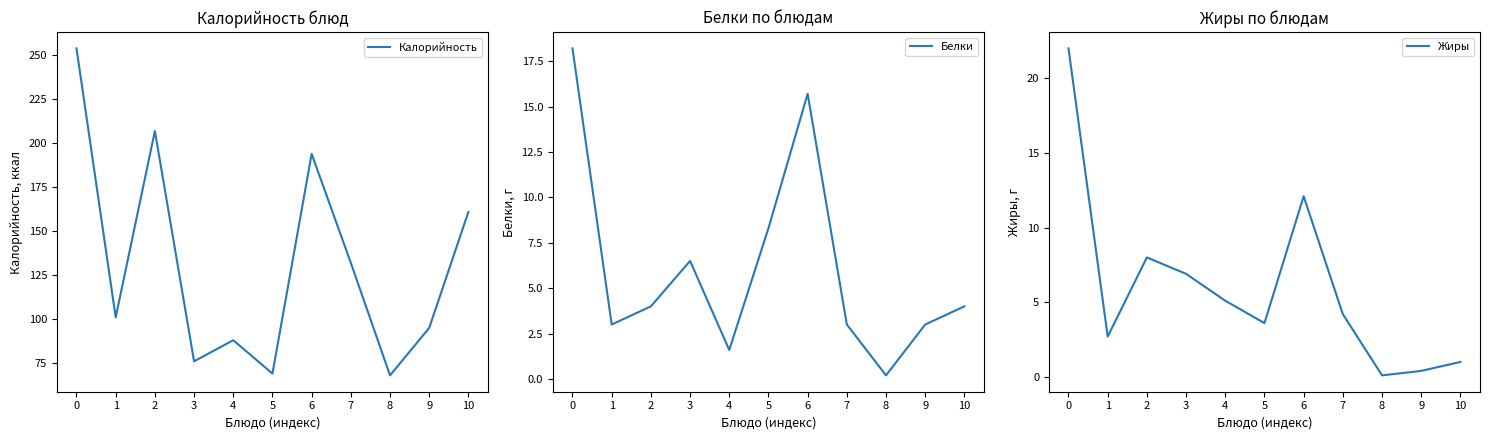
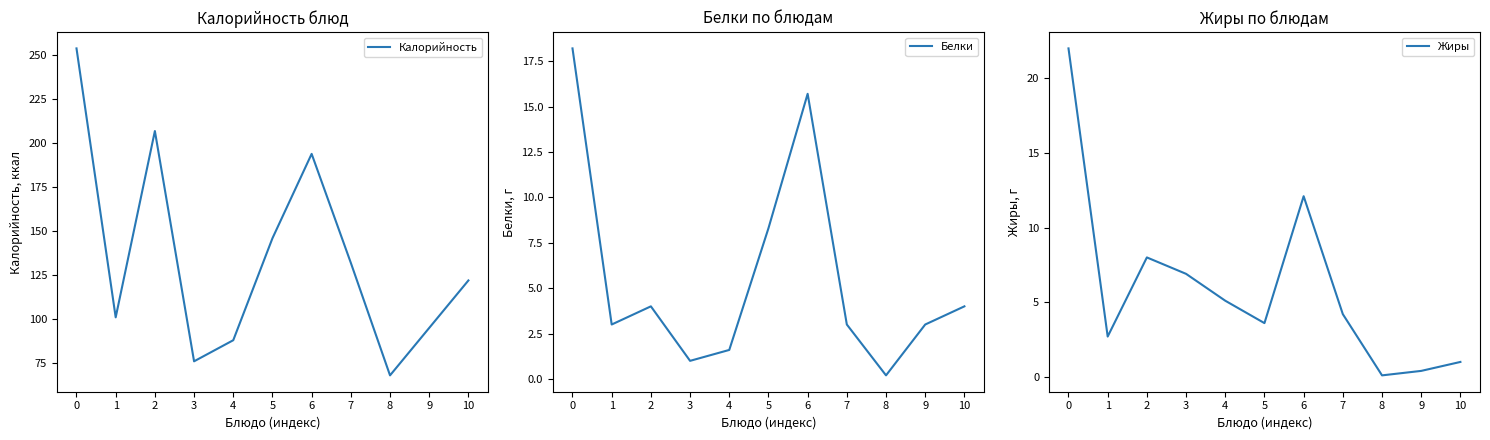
Калорийность блюд, 5: 69 -> 146
Калорийность блюд, 10: 161 -> 122
Белки по блюдам, 3: 6.5 -> 1.0
